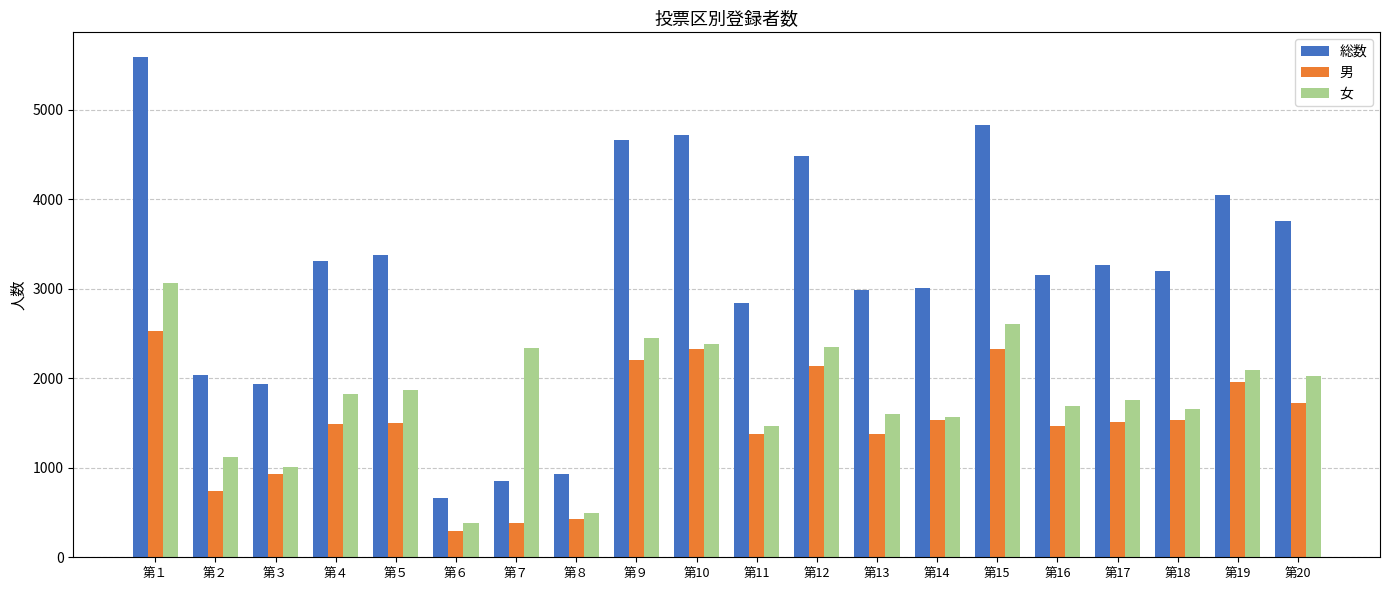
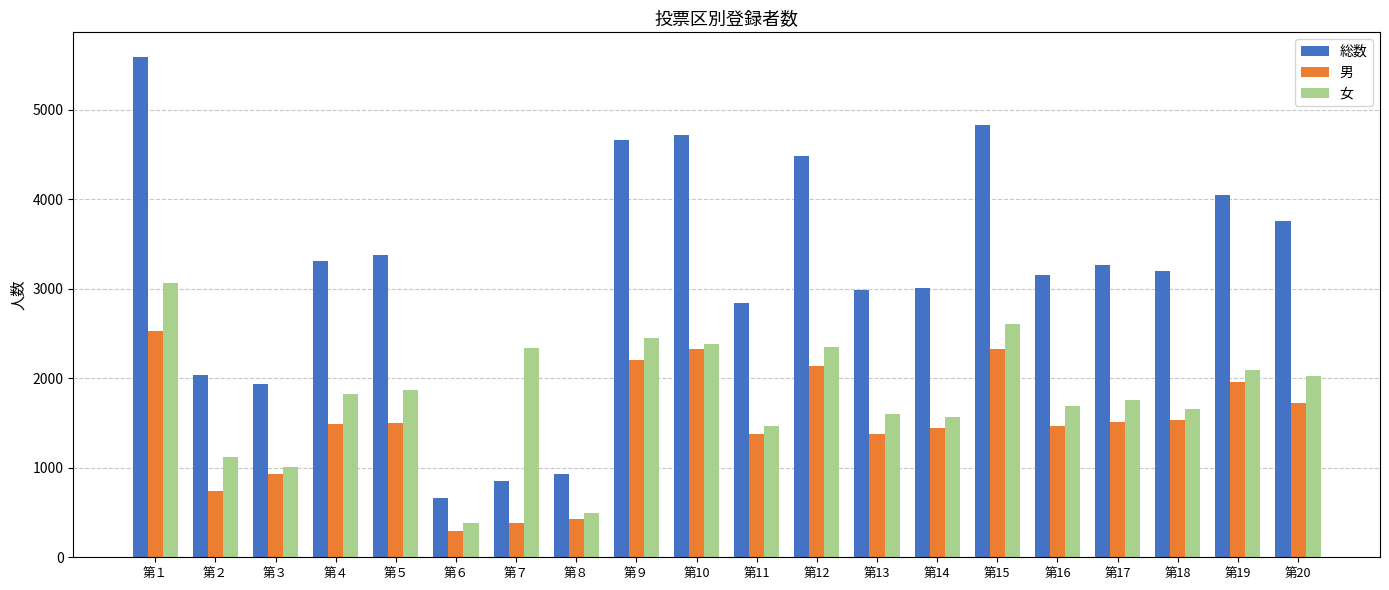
男, 第14: 1500 -> 1400
